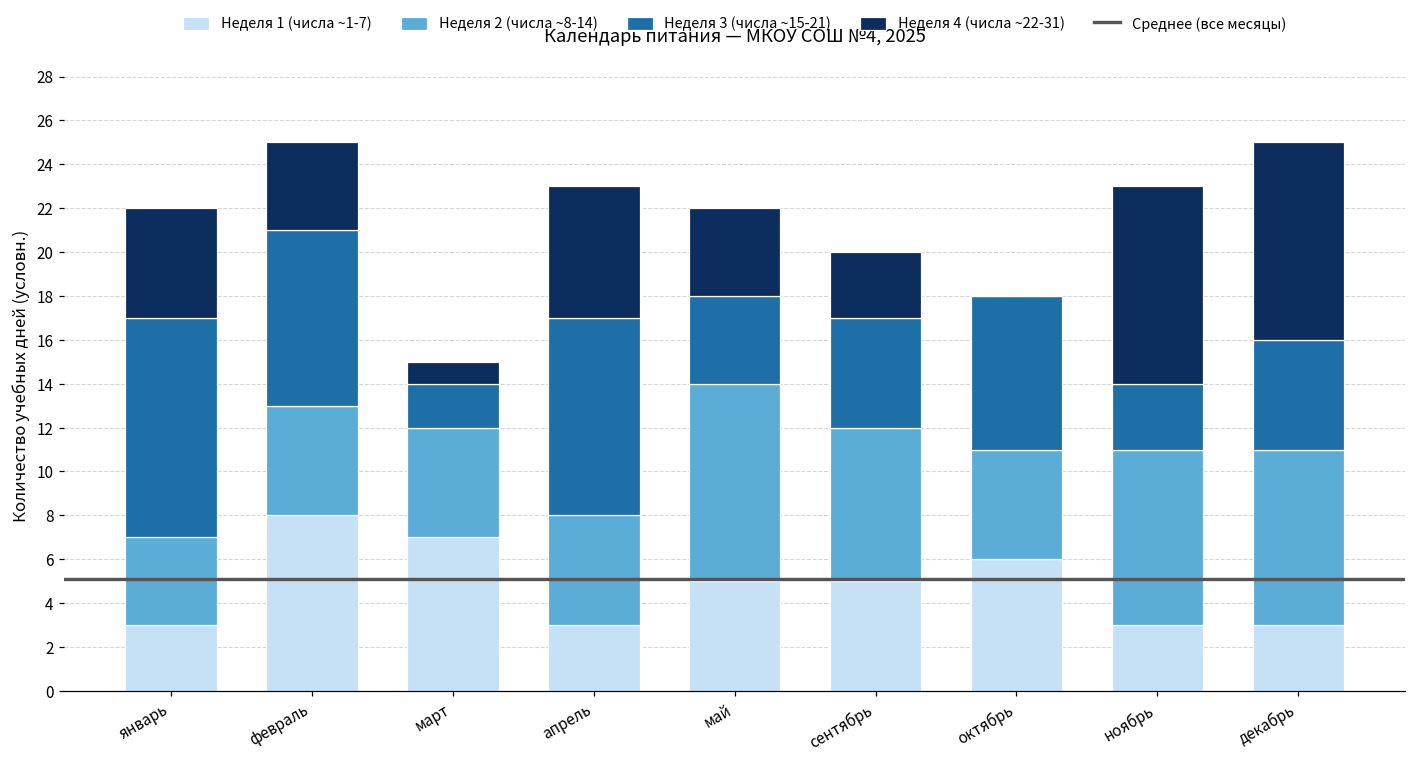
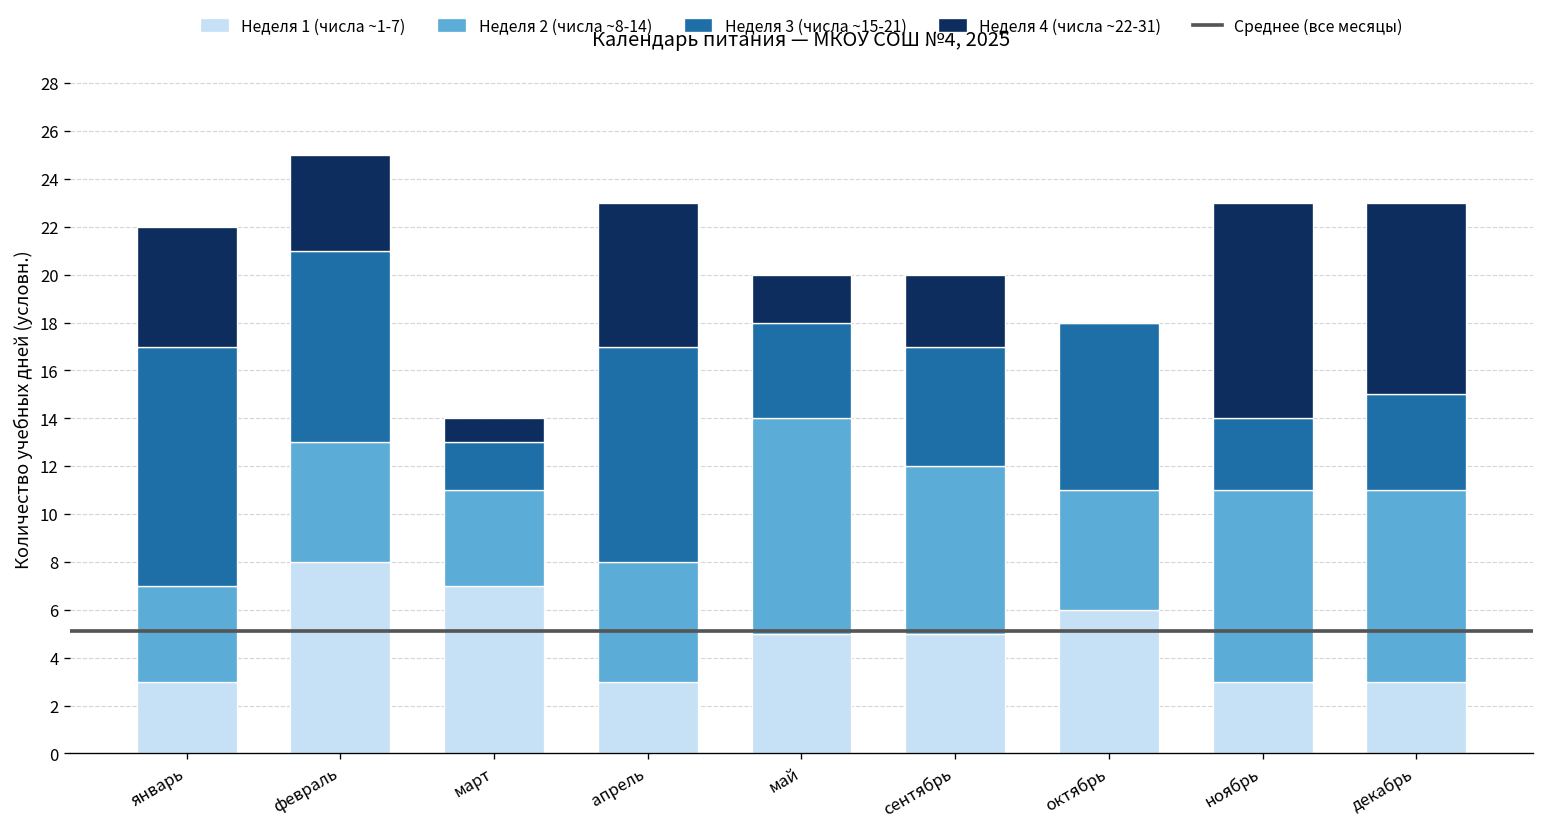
Неделя 2 (числа ~8-14), март: 5 -> 4
Неделя 4 (числа ~22-31), май: 4 -> 2
Неделя 3 (числа ~15-21), декабрь: 5 -> 4
Неделя 4 (числа ~22-31), декабрь: 9 -> 8
